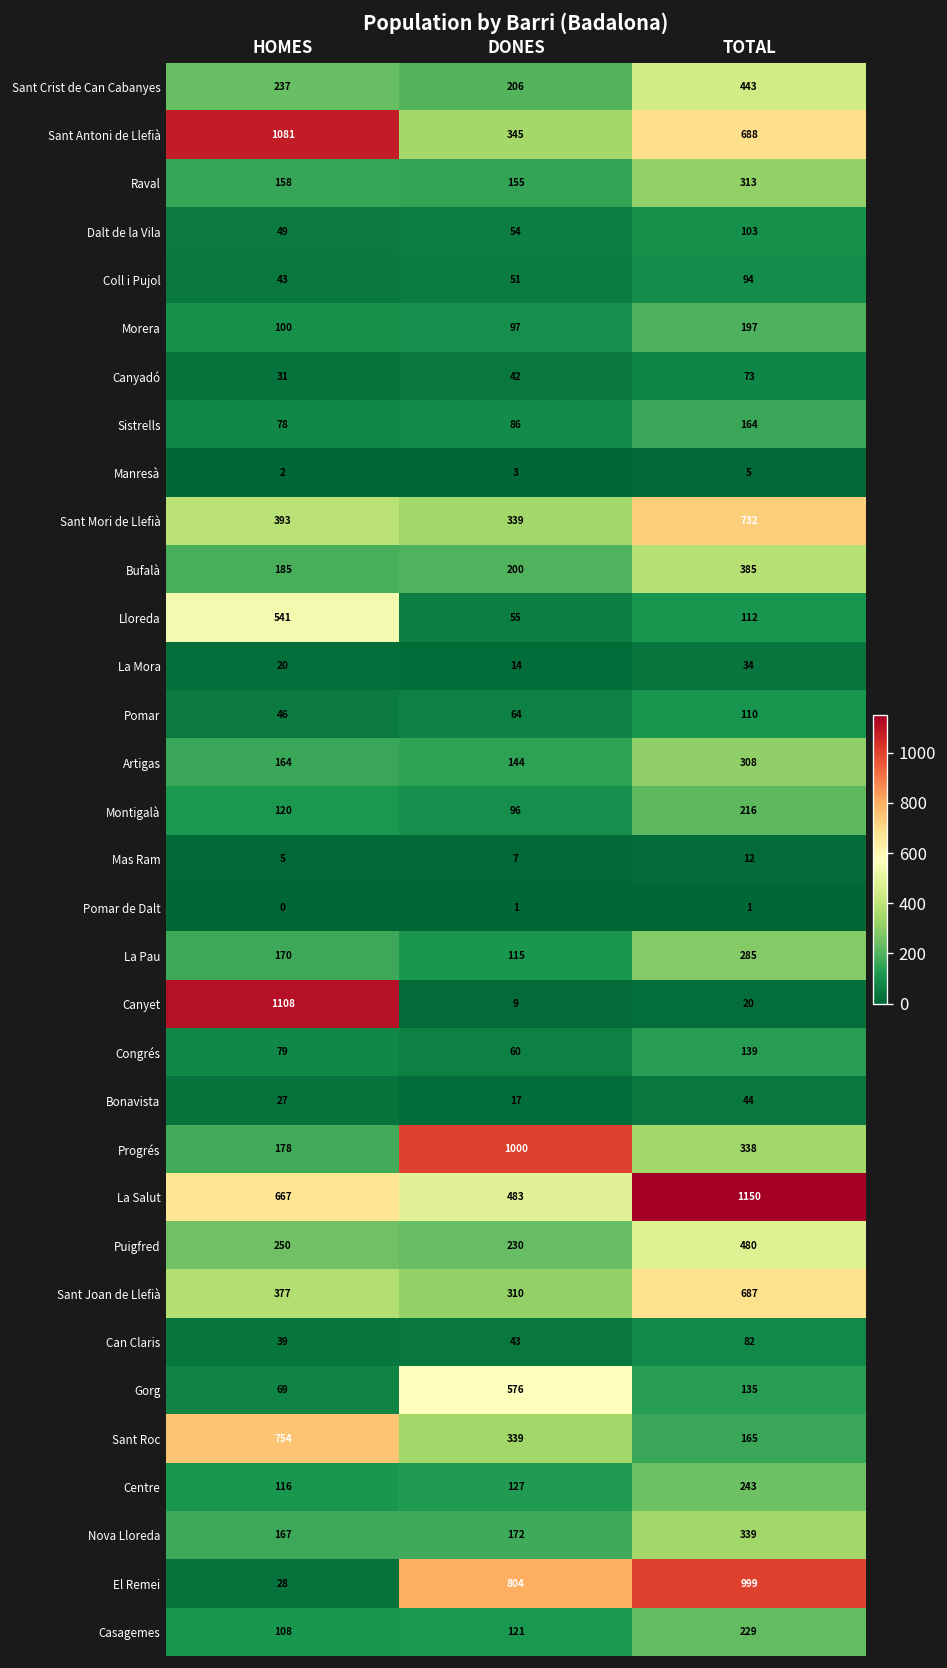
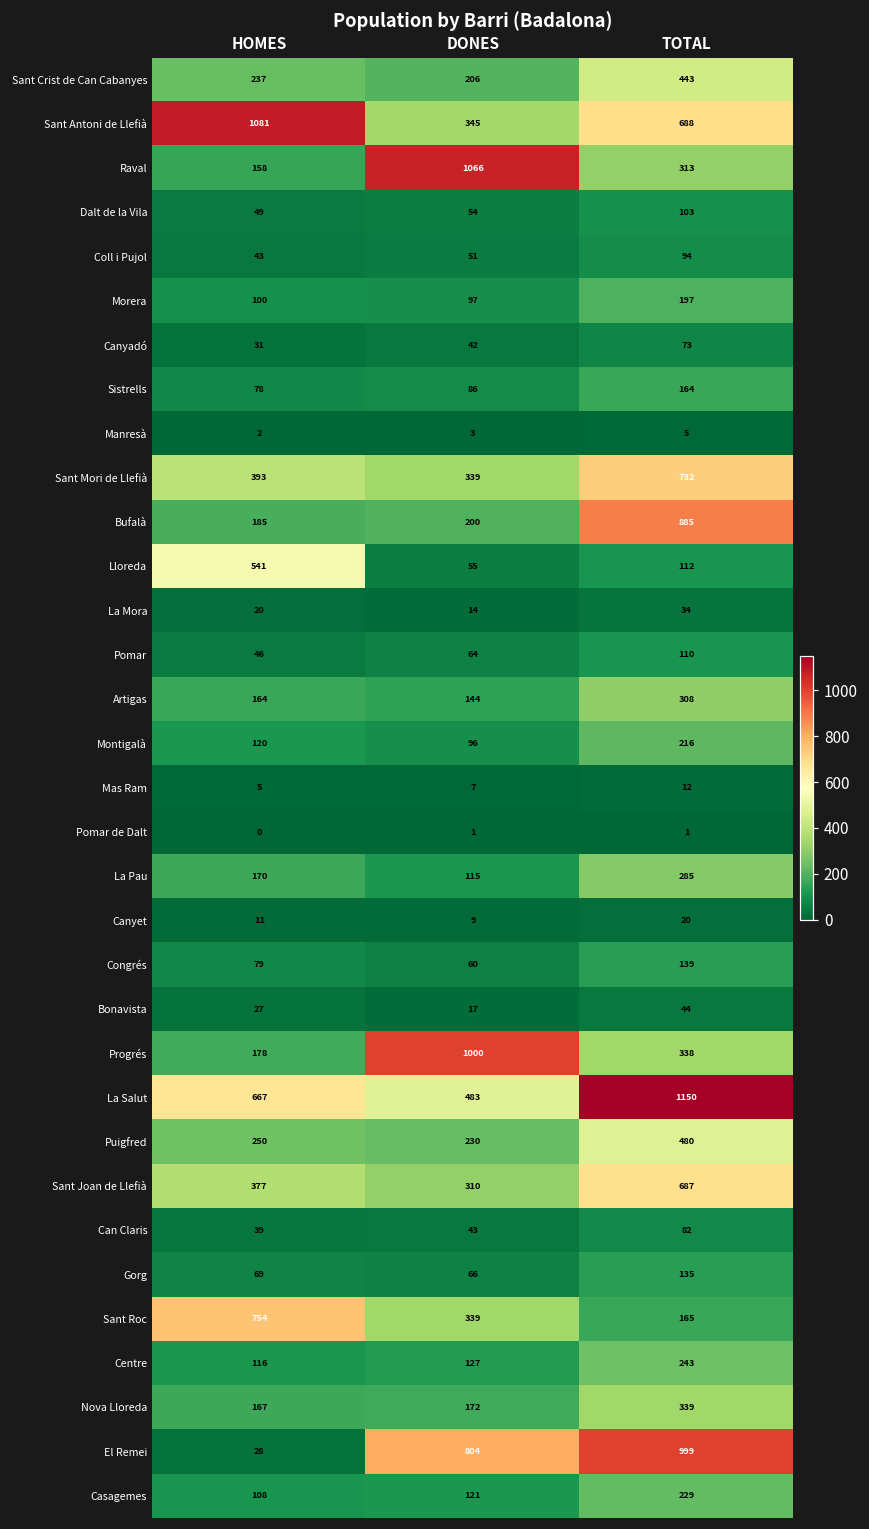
Raval, DONES: 155 -> 1066
Bufalà, TOTAL: 385 -> 885
Canyet, HOMES: 1108 -> 11
Gorg, DONES: 576 -> 66
